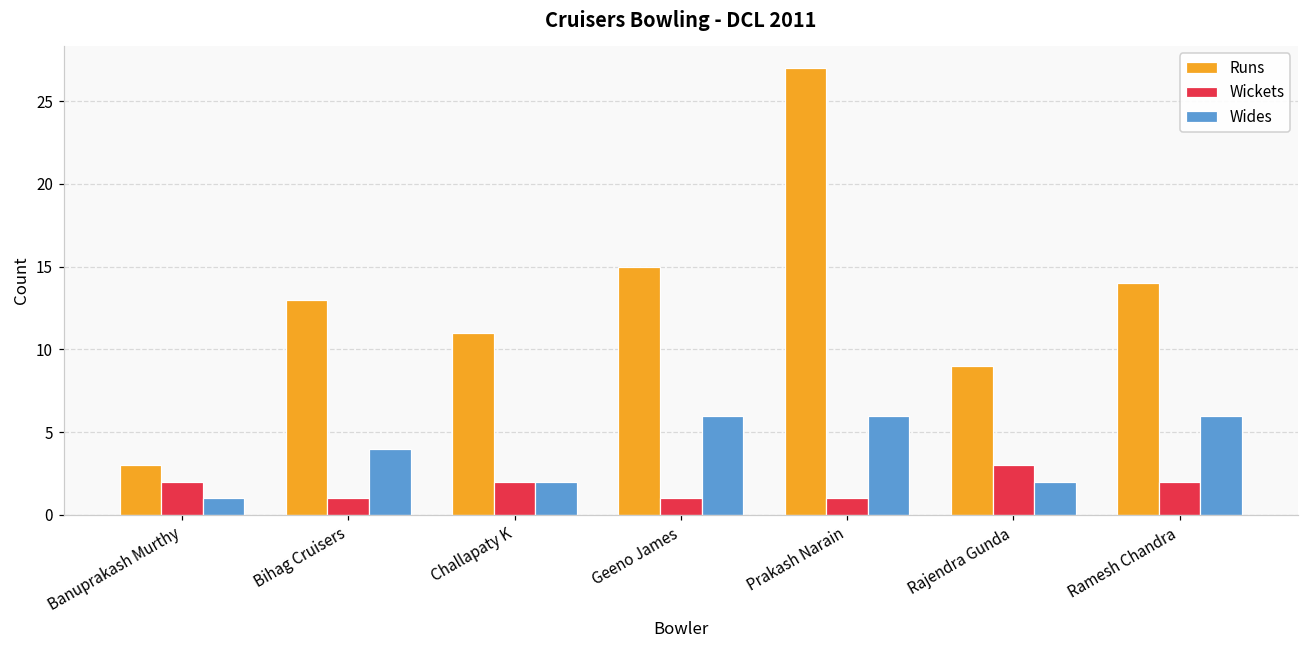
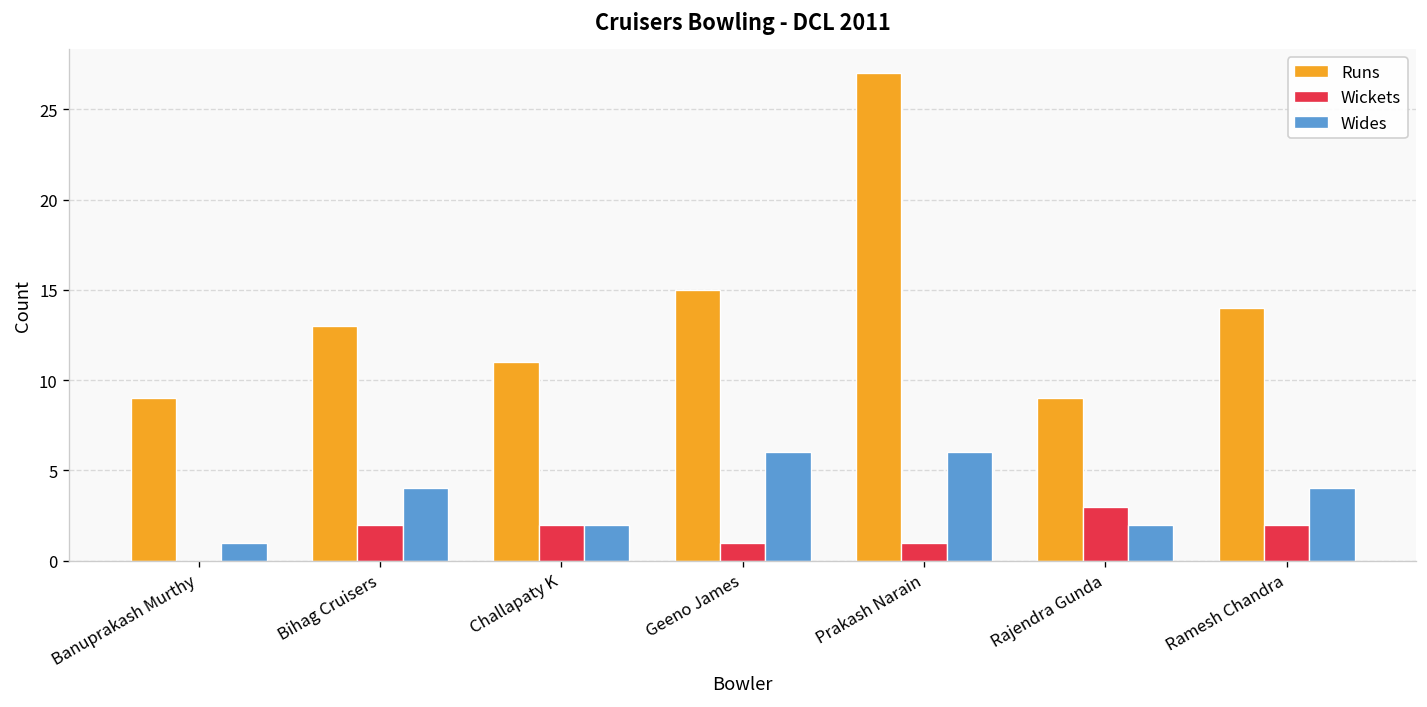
Runs, Banuprakash Murthy: 3 -> 9
Wickets, Banuprakash Murthy: 2 -> 0
Wickets, Bihag Cruisers: 1 -> 2
Wides, Ramesh Chandra: 6 -> 4
